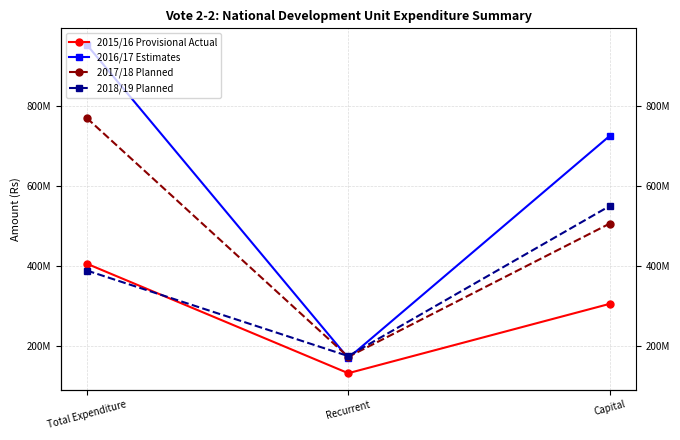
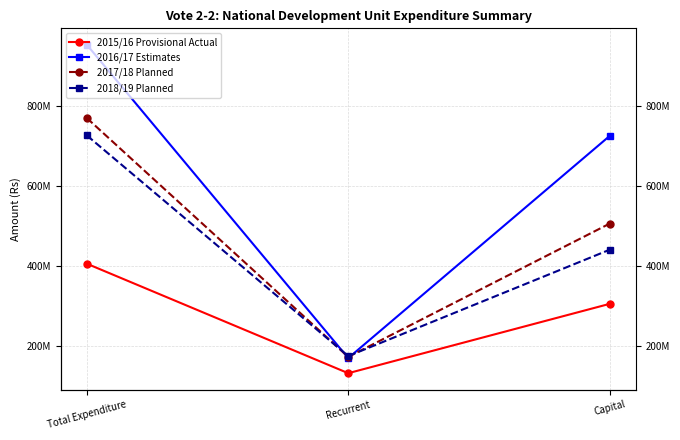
2018/19 Planned, Total Expenditure: 390000000 -> 730000000
2018/19 Planned, Capital: 550000000 -> 440000000
